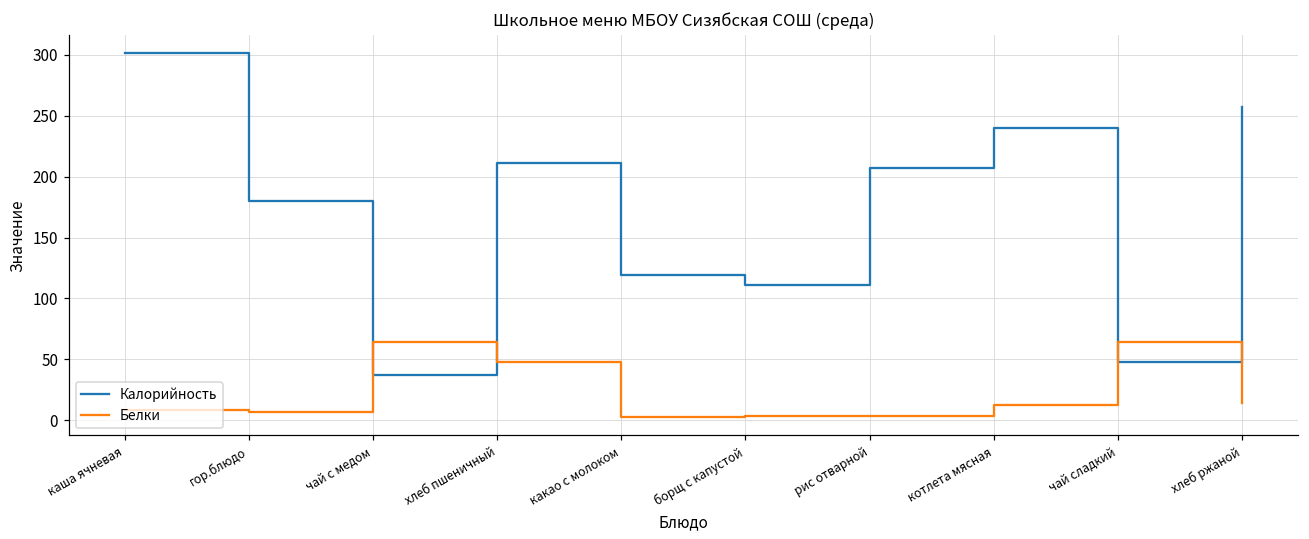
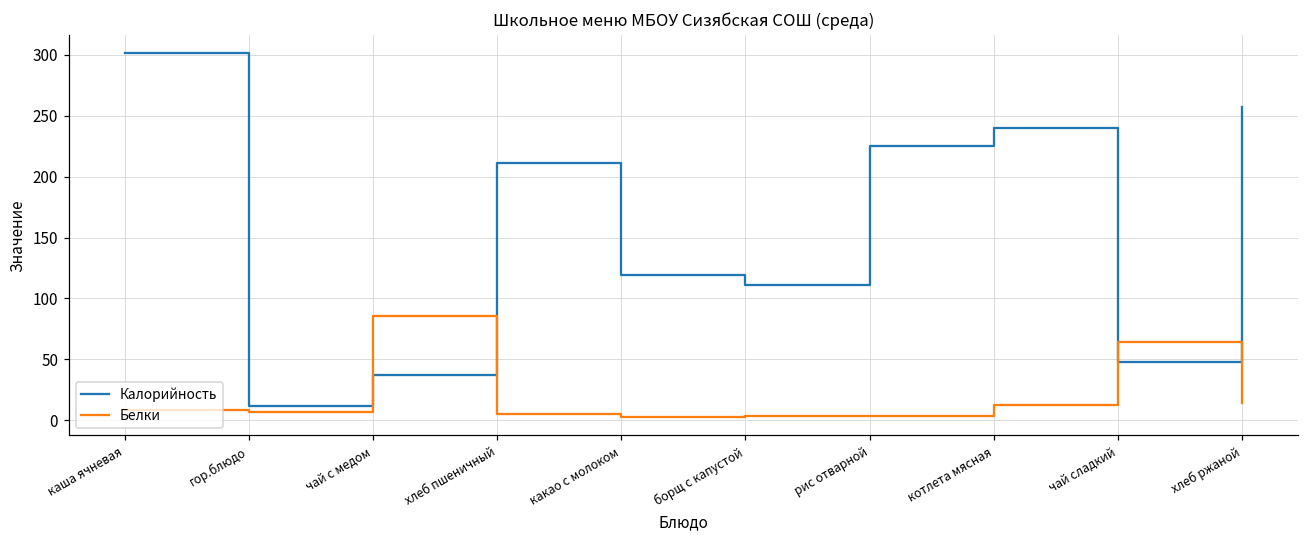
Калорийность, гор.блюдо: 180 -> 12
Белки, чай с медом: 64 -> 86
Белки, хлеб пшеничный: 48 -> 5
Калорийность, рис отварной: 207 -> 225
